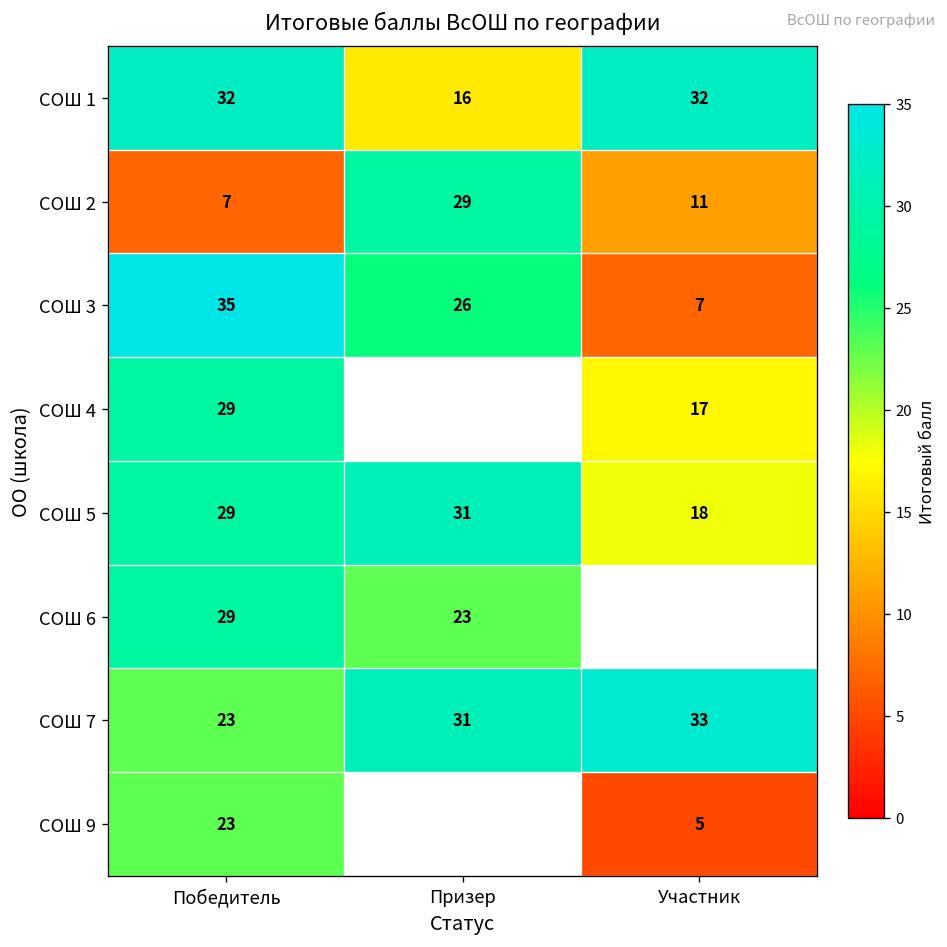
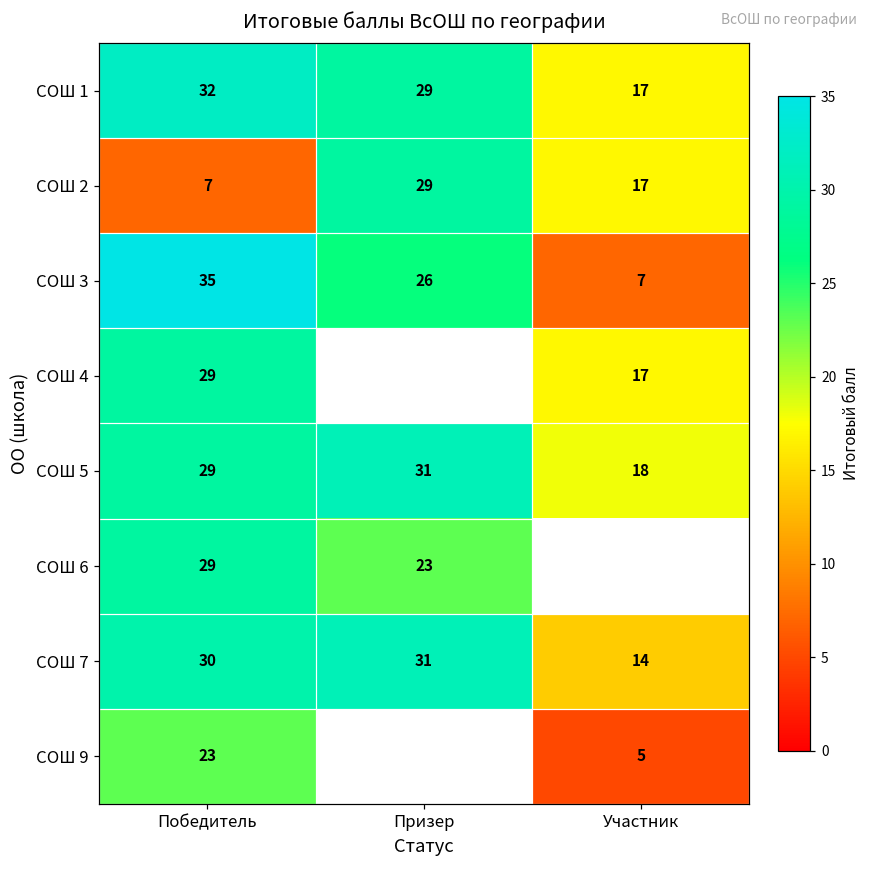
СОШ 1, Призер: 16 -> 29
СОШ 1, Участник: 32 -> 17
СОШ 2, Участник: 11 -> 17
СОШ 7, Победитель: 23 -> 30
СОШ 7, Участник: 33 -> 14
